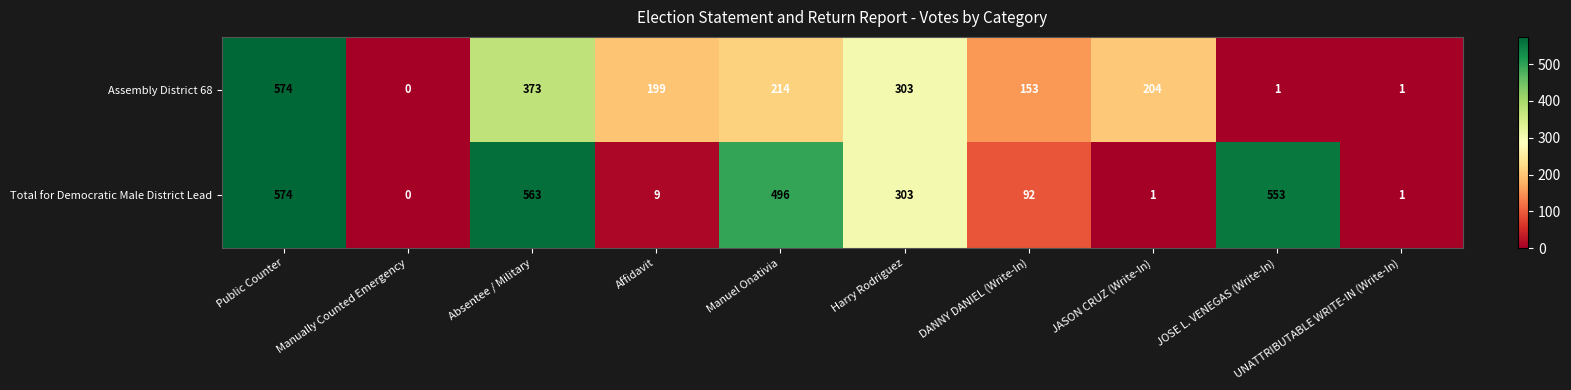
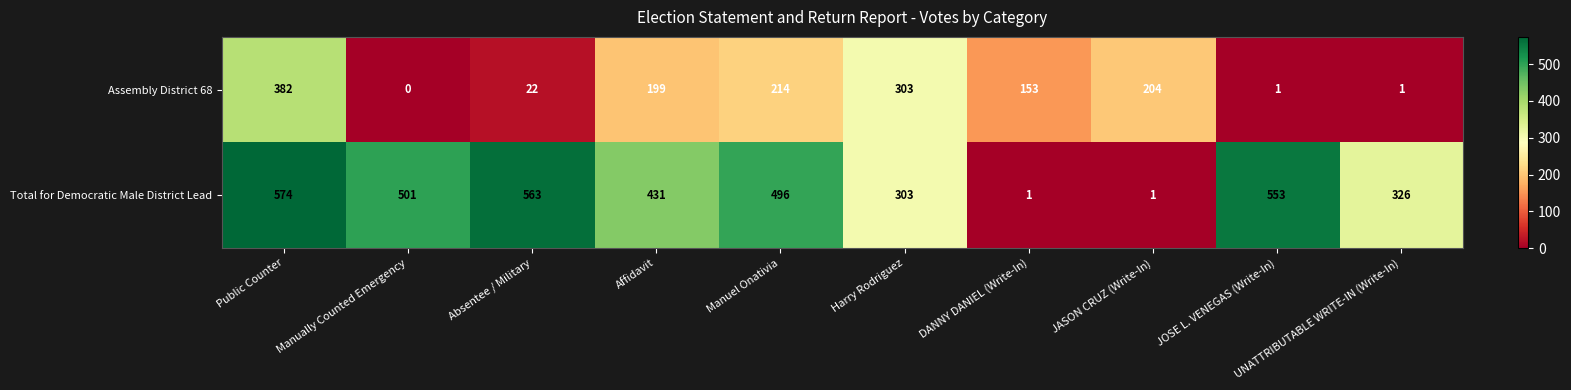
Assembly District 68, Public Counter: 574 -> 382
Assembly District 68, Absentee / Military: 373 -> 22
Total for Democratic Male District Lead, Manually Counted Emergency: 0 -> 501
Total for Democratic Male District Lead, Affidavit: 9 -> 431
Total for Democratic Male District Lead, DANNY DANIEL (Write-In): 92 -> 1
Total for Democratic Male District Lead, UNATTRIBUTABLE WRITE-IN (Write-In): 1 -> 326
